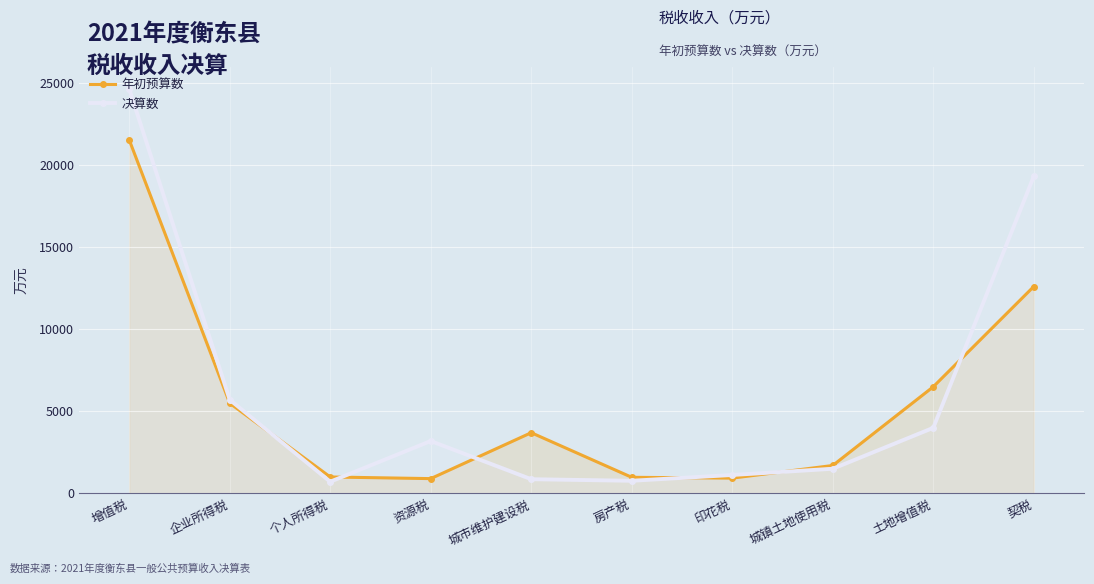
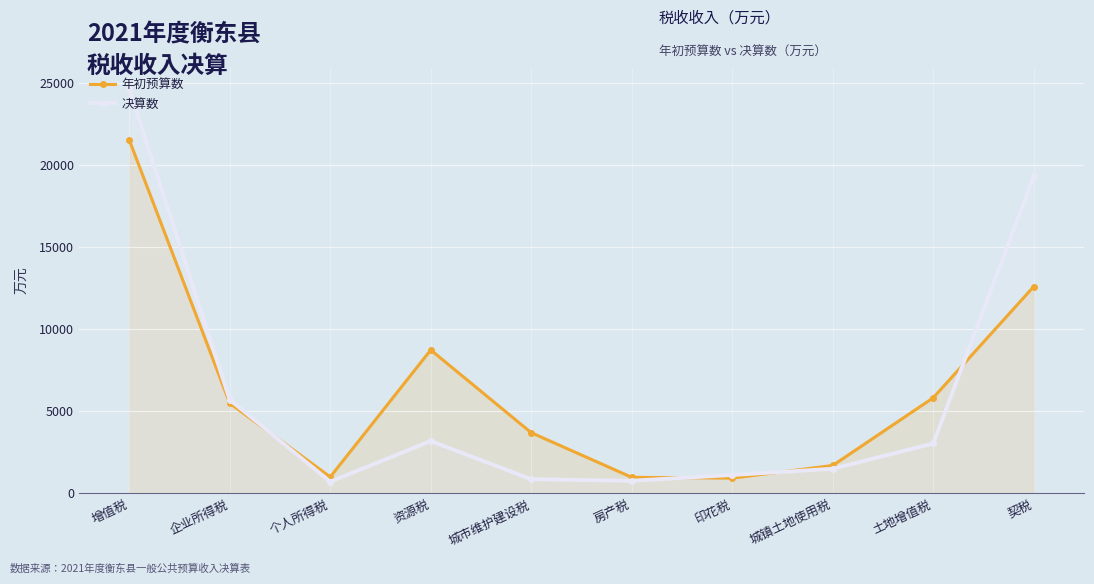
年初预算数, 资源税: 900 -> 8700
年初预算数, 土地增值税: 6500 -> 5800
决算数, 土地增值税: 4000 -> 3000
